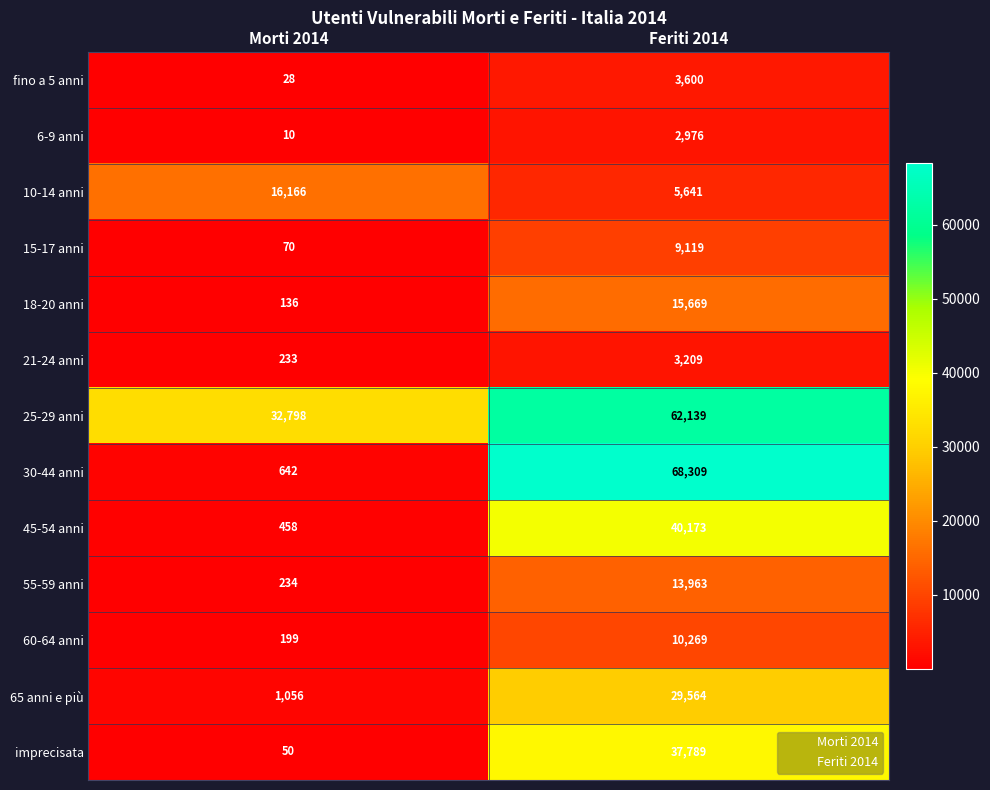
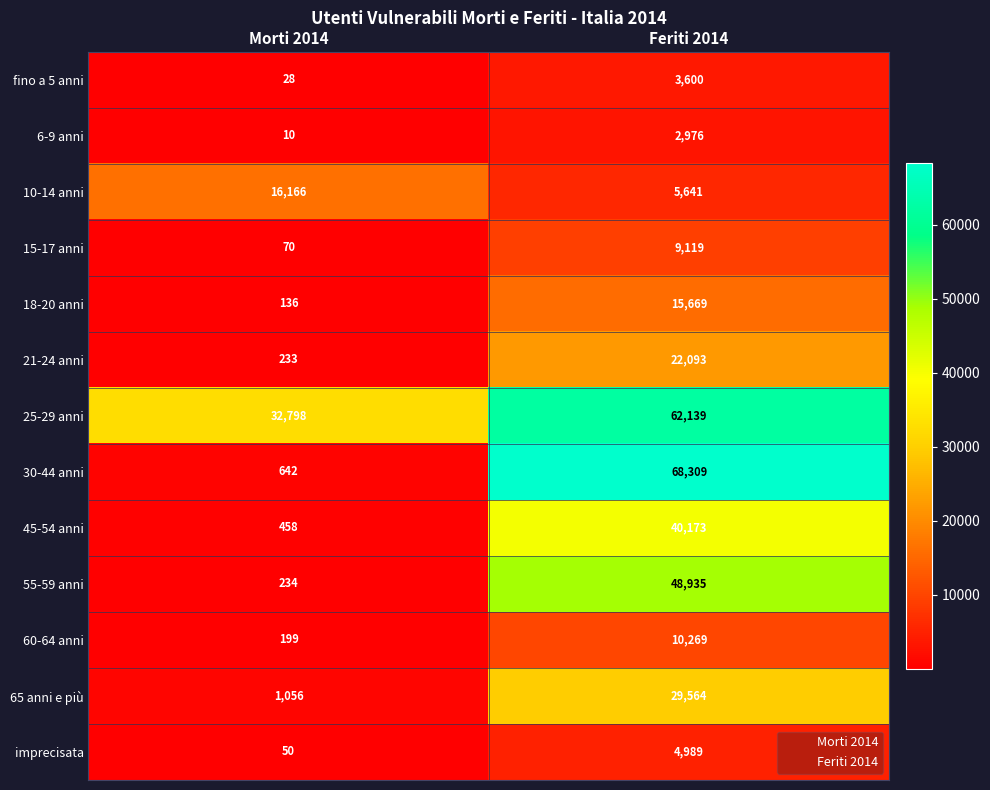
21-24 anni, Feriti 2014: 3,209 -> 22,093
55-59 anni, Feriti 2014: 13,963 -> 48,935
imprecisata, Feriti 2014: 37,789 -> 4,989
